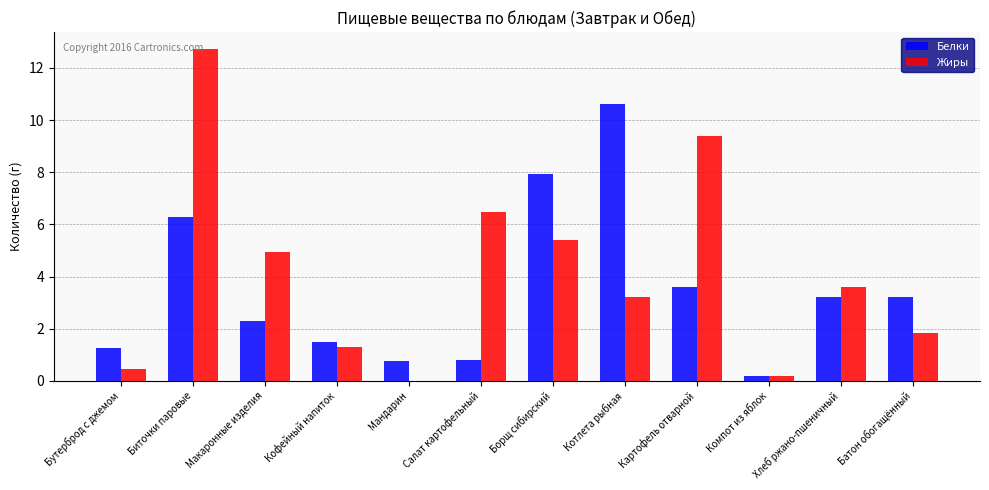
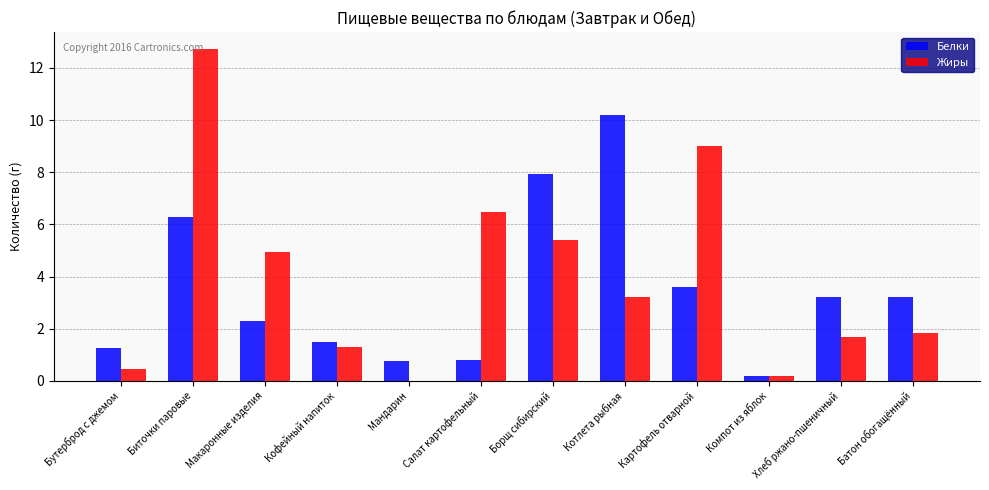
Белки, Котлета рыбная: 10.6 -> 10.2
Жиры, Картофель отварной: 9.4 -> 9.0
Жиры, Хлеб ржано-пшеничный: 3.6 -> 1.7
